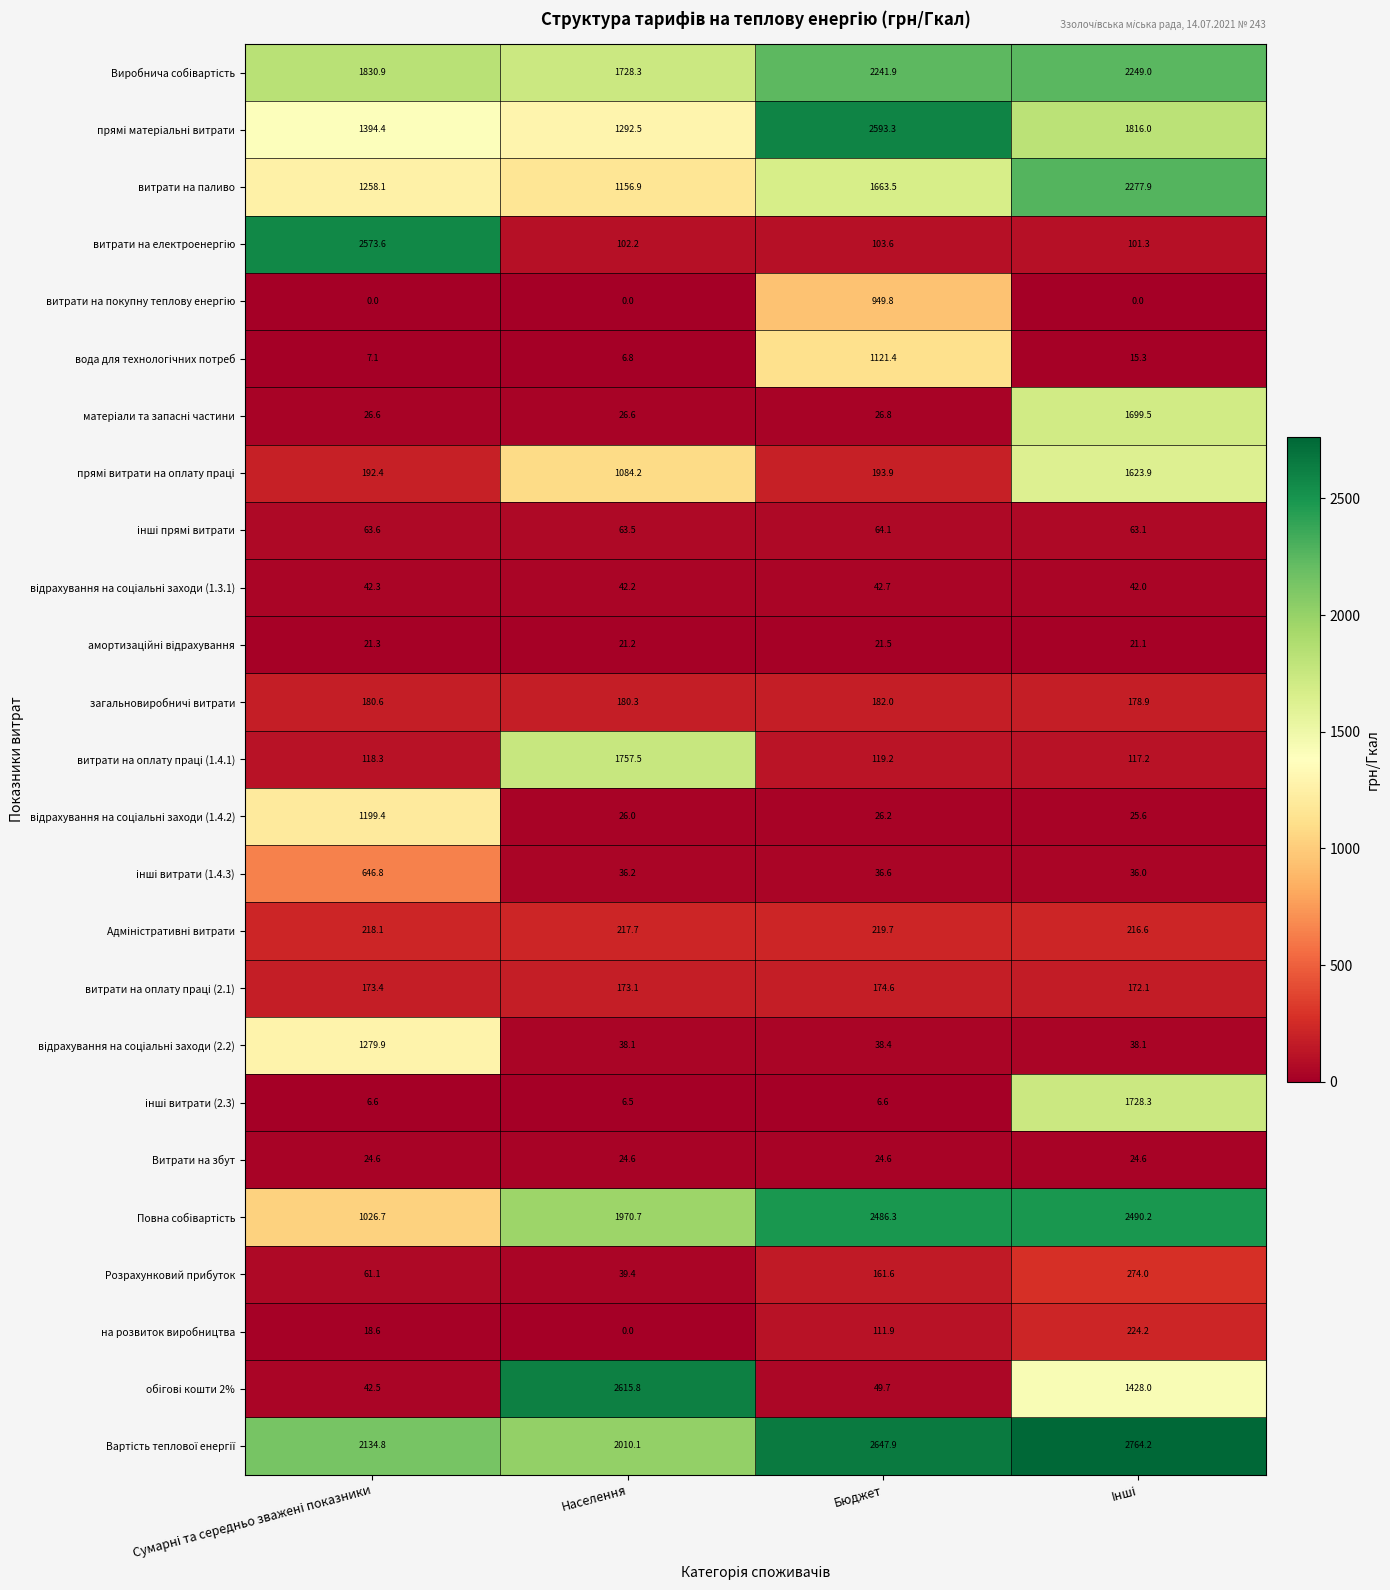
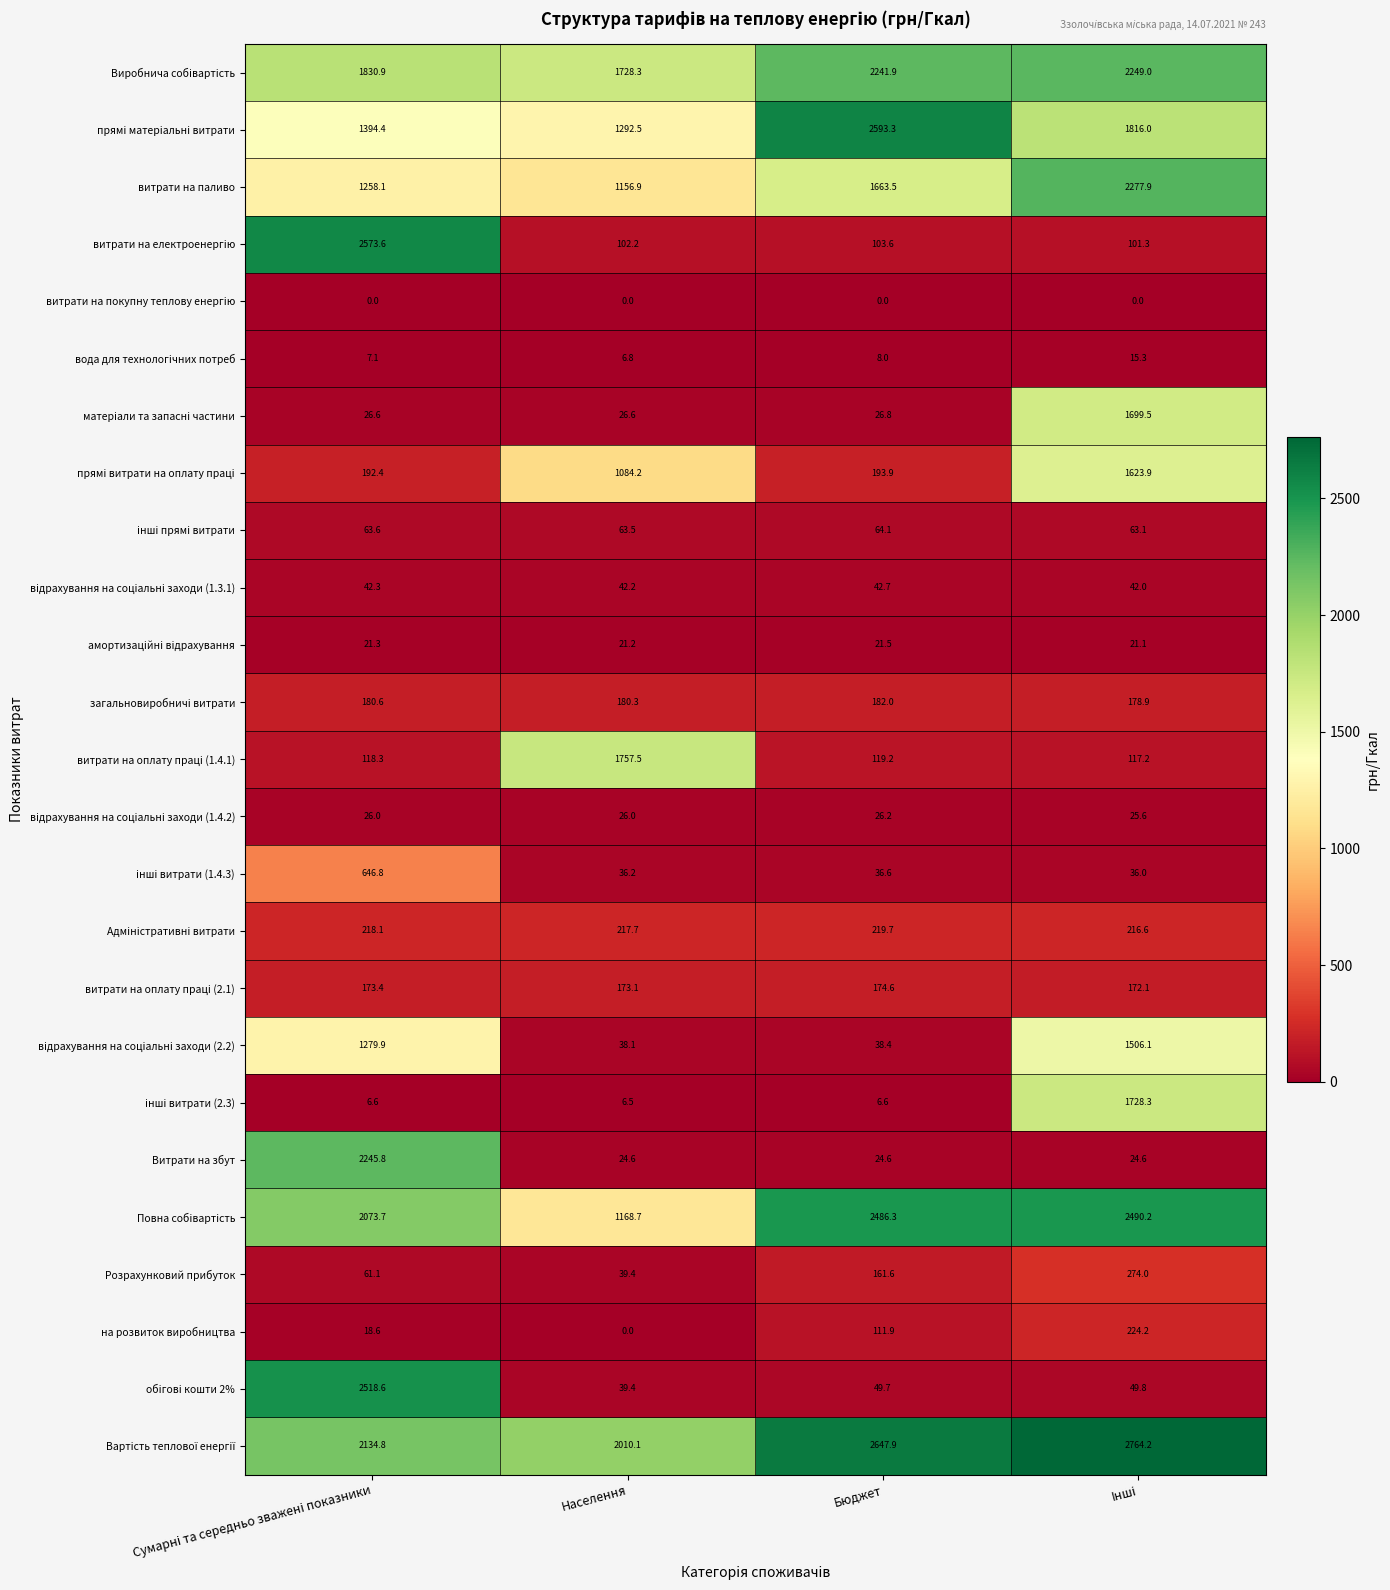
витрати на покупну теплову енергію, Бюджет: 949.8 -> 0.0
вода для технологічних потреб, Бюджет: 1121.4 -> 8.0
відрахування на соціальні заходи (1.4.2), Сумарні та середньо зважені показники: 1199.4 -> 26.0
відрахування на соціальні заходи (2.2), Інші: 38.1 -> 1506.1
Витрати на збут, Сумарні та середньо зважені показники: 24.6 -> 2245.8
Повна собівартість, Сумарні та середньо зважені показники: 1026.7 -> 2073.7
Повна собівартість, Населення: 1970.7 -> 1168.7
обігові кошти 2%, Сумарні та середньо зважені показники: 42.5 -> 2518.6
обігові кошти 2%, Населення: 2615.8 -> 39.4
обігові кошти 2%, Інші: 1428.0 -> 49.8
